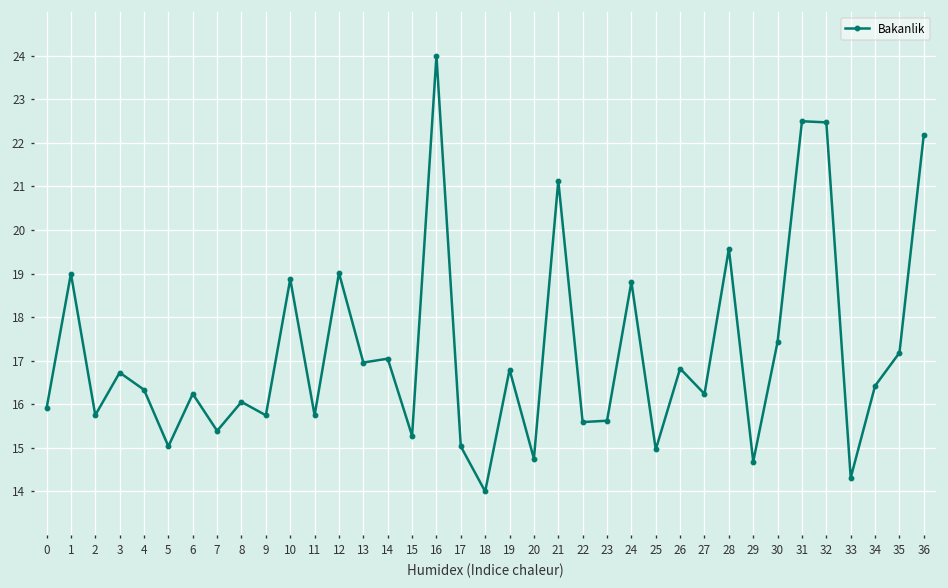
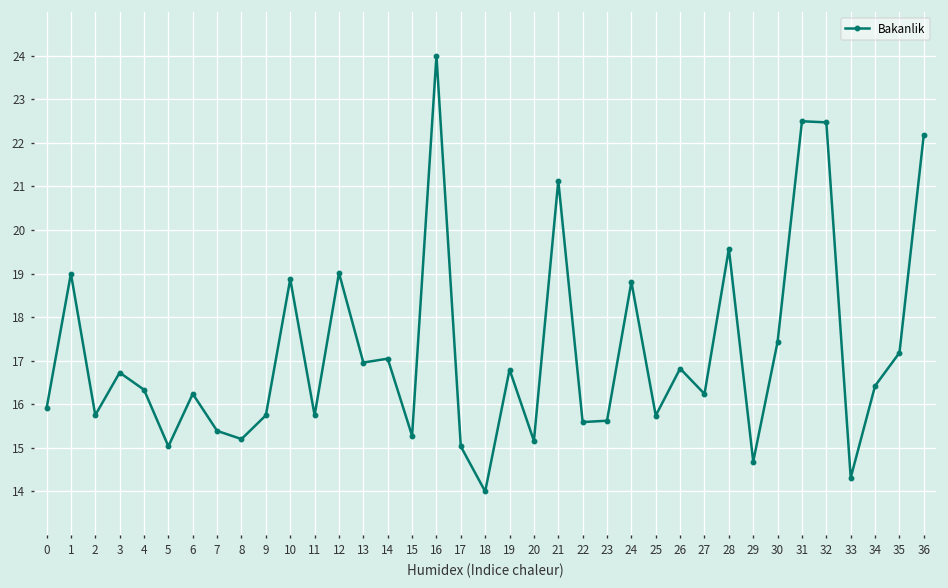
8: 16.1 -> 15.2
20: 14.8 -> 15.2
25: 15.0 -> 15.7
